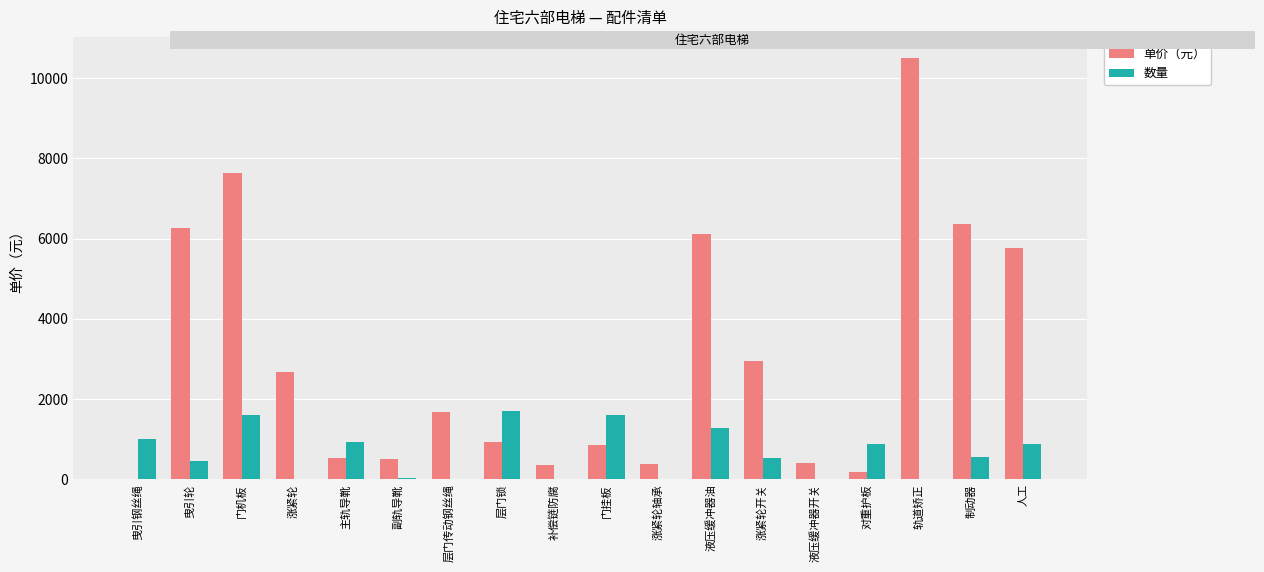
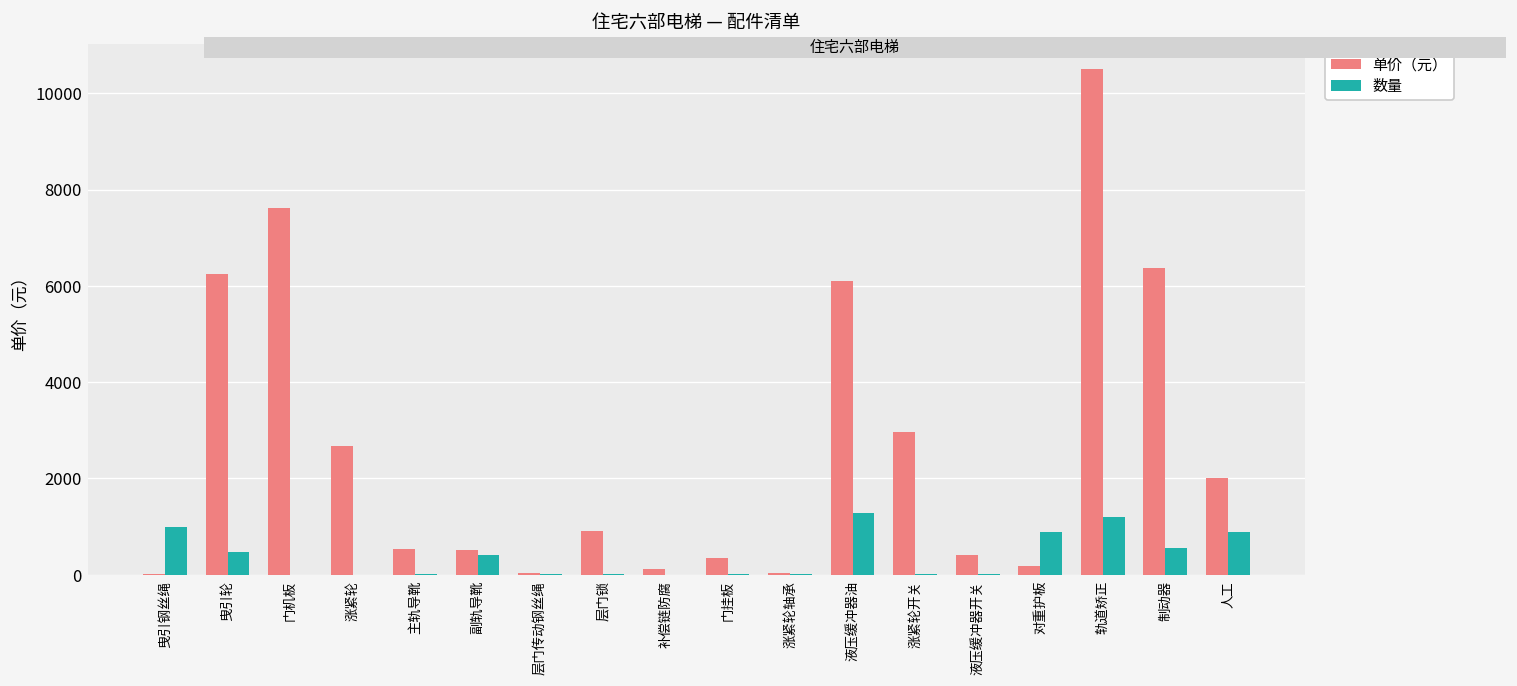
数量, 门机板: 1600 -> 0
数量, 主轨导靴: 900 -> 0
数量, 副轨导靴: 0 -> 400
单价（元）, 层门传动钢丝绳: 1700 -> 0
数量, 层门锁: 1700 -> 0
单价（元）, 补偿链防腐: 400 -> 100
单价（元）, 门挂板: 900 -> 400
数量, 门挂板: 1600 -> 0
单价（元）, 涨紧轮轴承: 400 -> 0
数量, 涨紧轮开关: 500 -> 0
数量, 轨道矫正: 0 -> 1200
单价（元）, 人工: 5800 -> 2000
